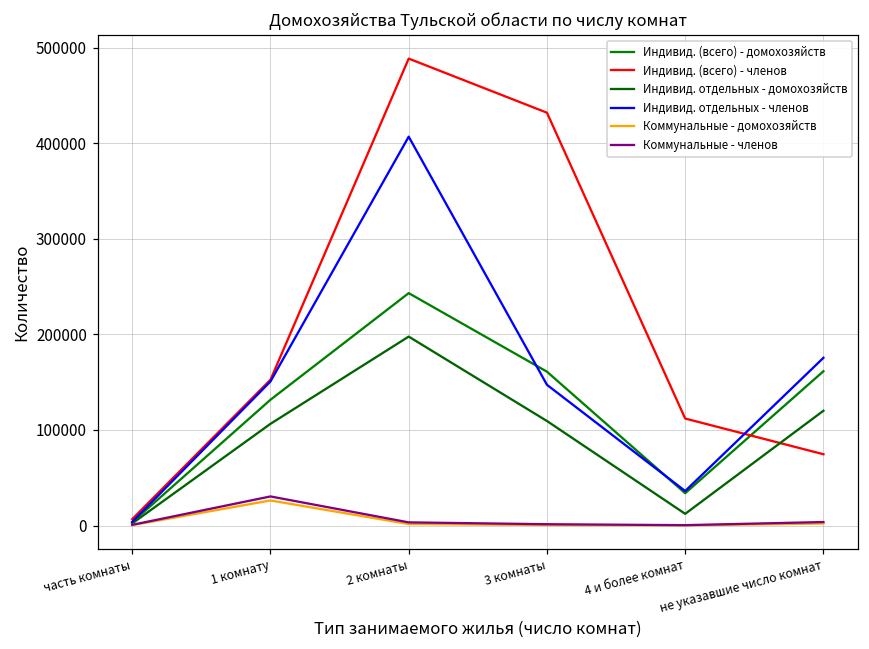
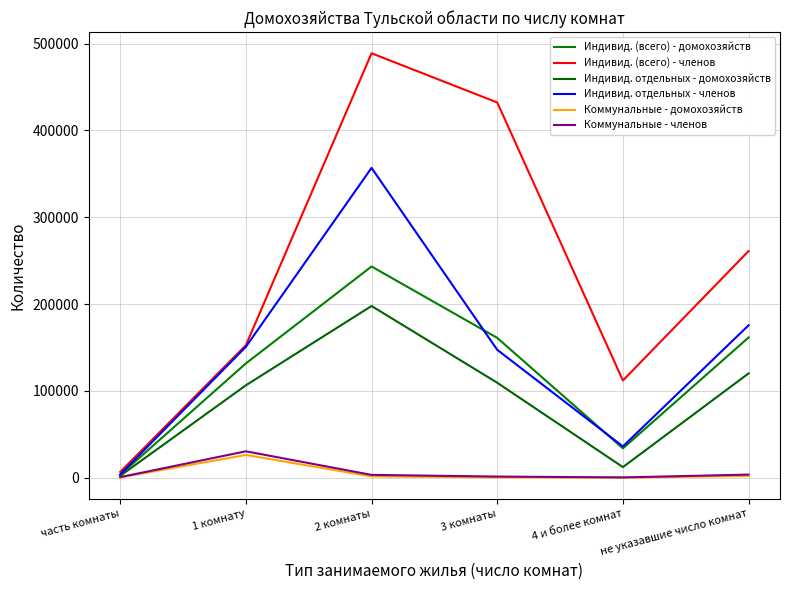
Индивид. отдельных - членов, 2 комнаты: 410000 -> 360000
Индивид. (всего) - членов, не указавшие число комнат: 70000 -> 260000
